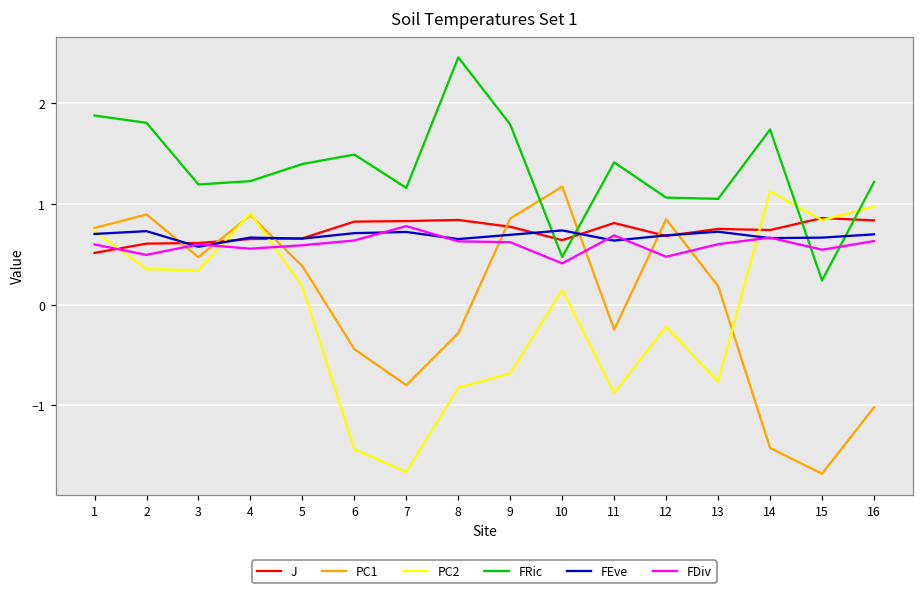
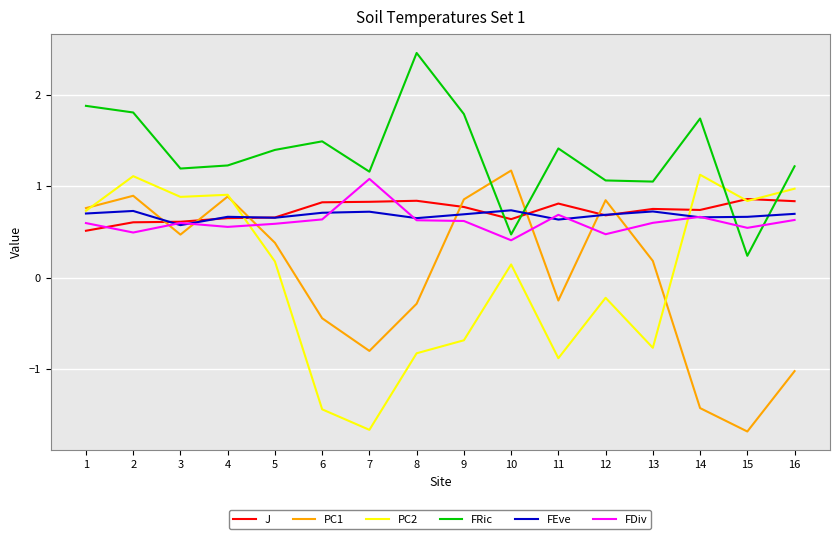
PC2, 2: 0.4 -> 1.1
PC2, 3: 0.3 -> 0.9
FDiv, 7: 0.8 -> 1.1
